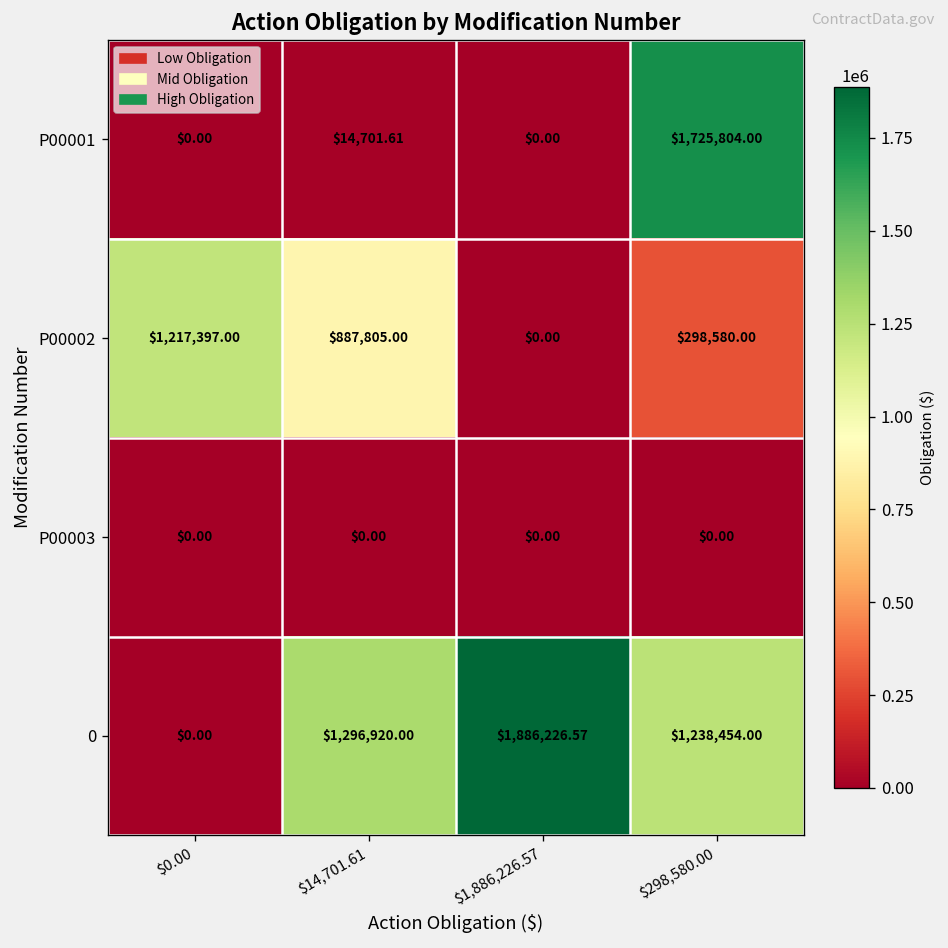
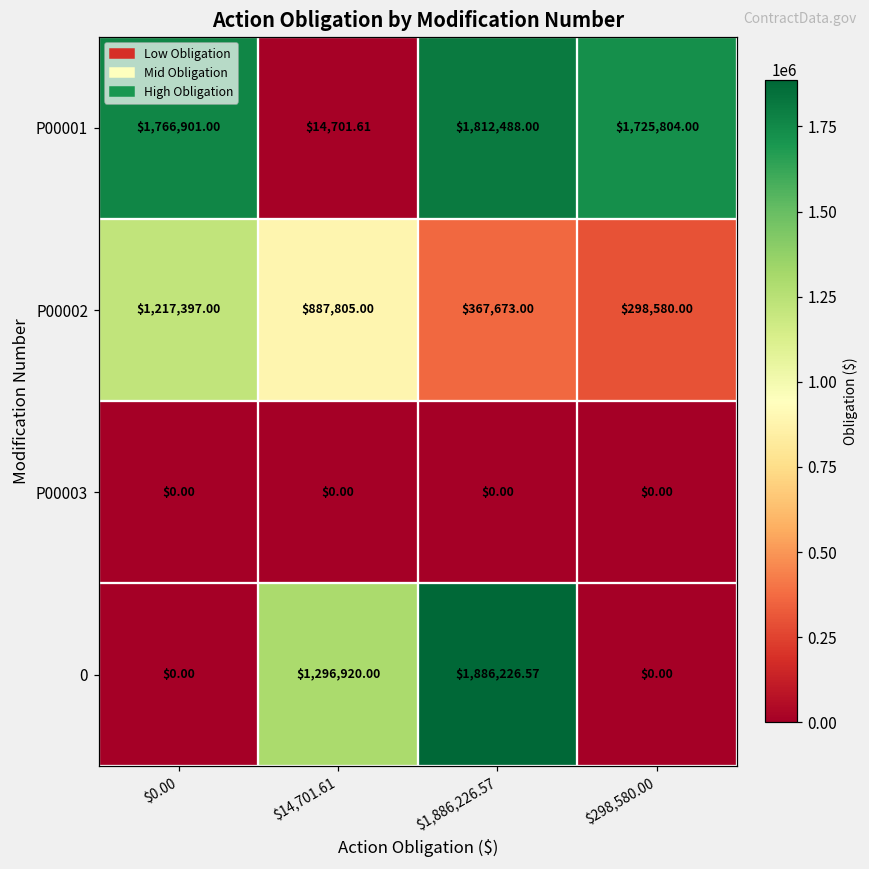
P00001, $0.00: $0.00 -> $1,766,901.00
P00001, $1,886,226.57: $0.00 -> $1,812,488.00
P00002, $1,886,226.57: $0.00 -> $367,673.00
0, $298,580.00: $1,238,454.00 -> $0.00
